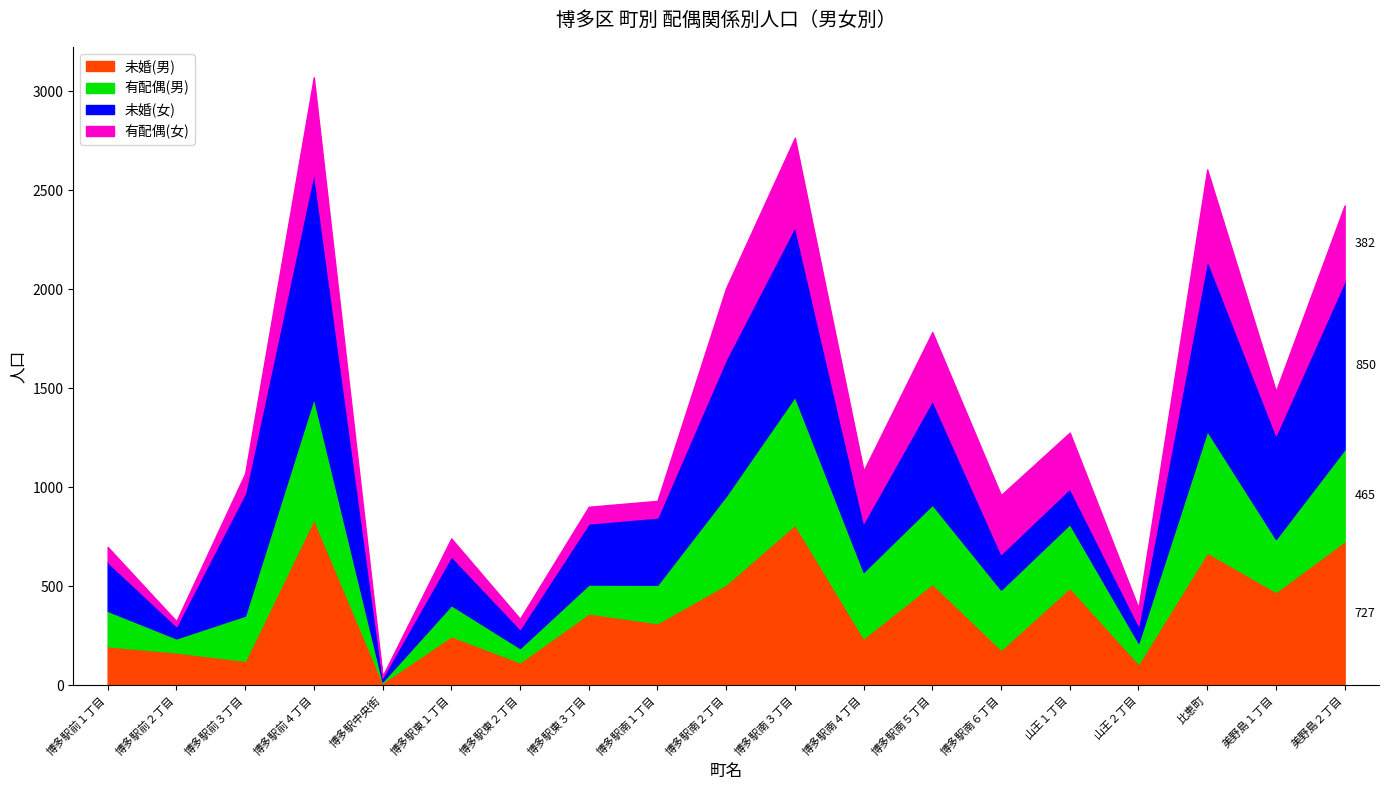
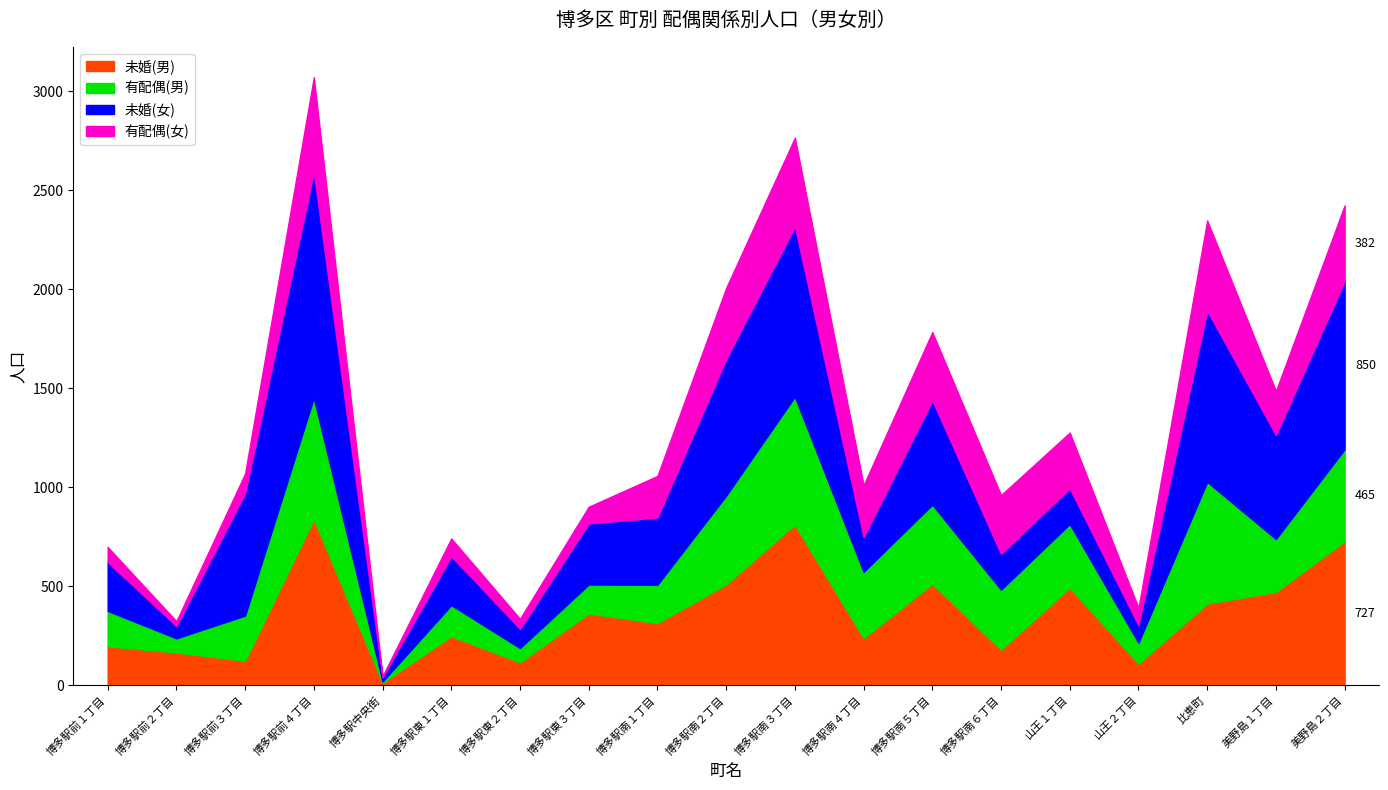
有配偶(女), 博多駅南１丁目: 80 -> 210
未婚(女), 博多駅南４丁目: 250 -> 180
未婚(男), 比恵町: 670 -> 410
